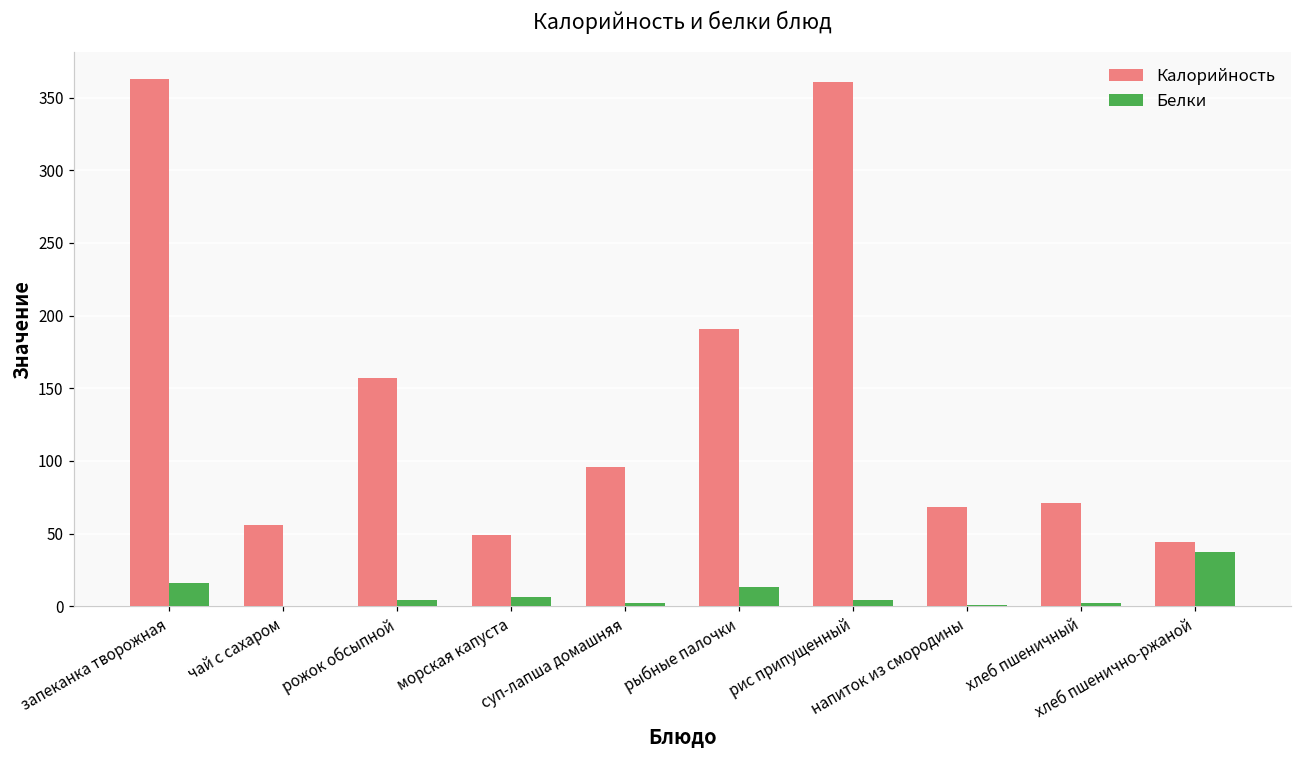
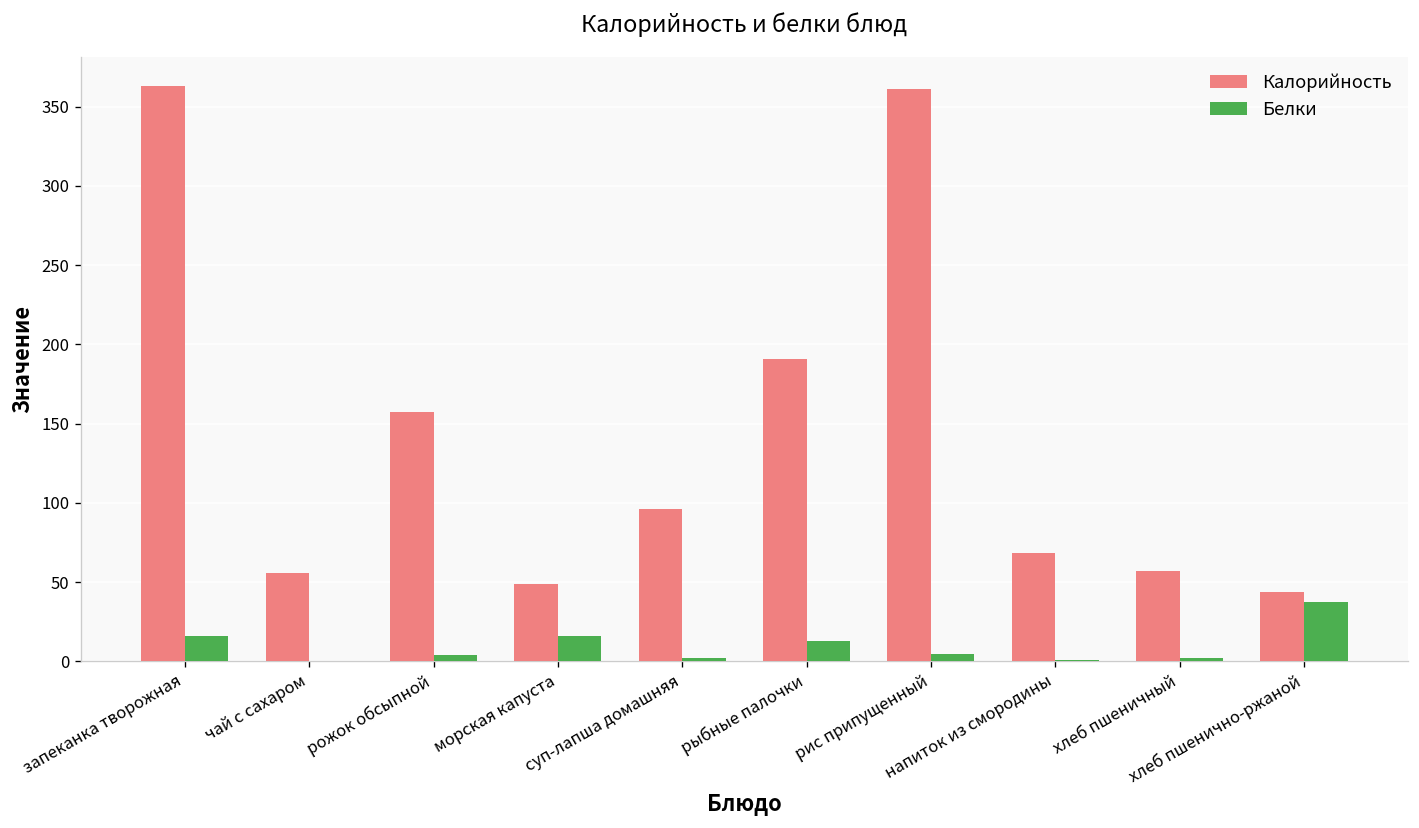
Белки, морская капуста: 6 -> 16
Калорийность, хлеб пшеничный: 71 -> 57
